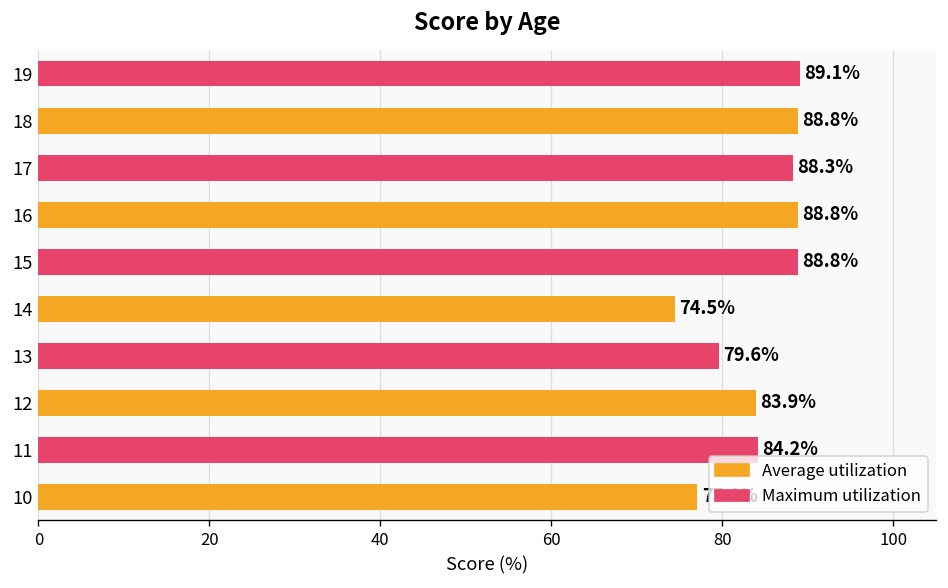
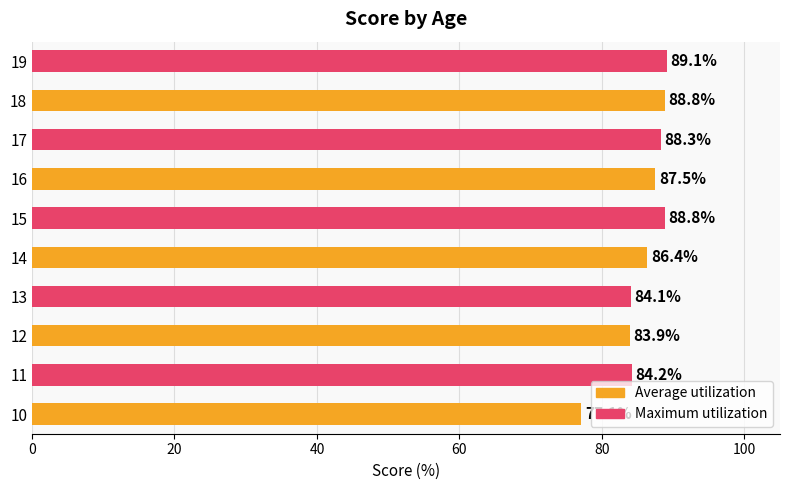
16: 88.8% -> 87.5%
14: 74.5% -> 86.4%
13: 79.6% -> 84.1%
